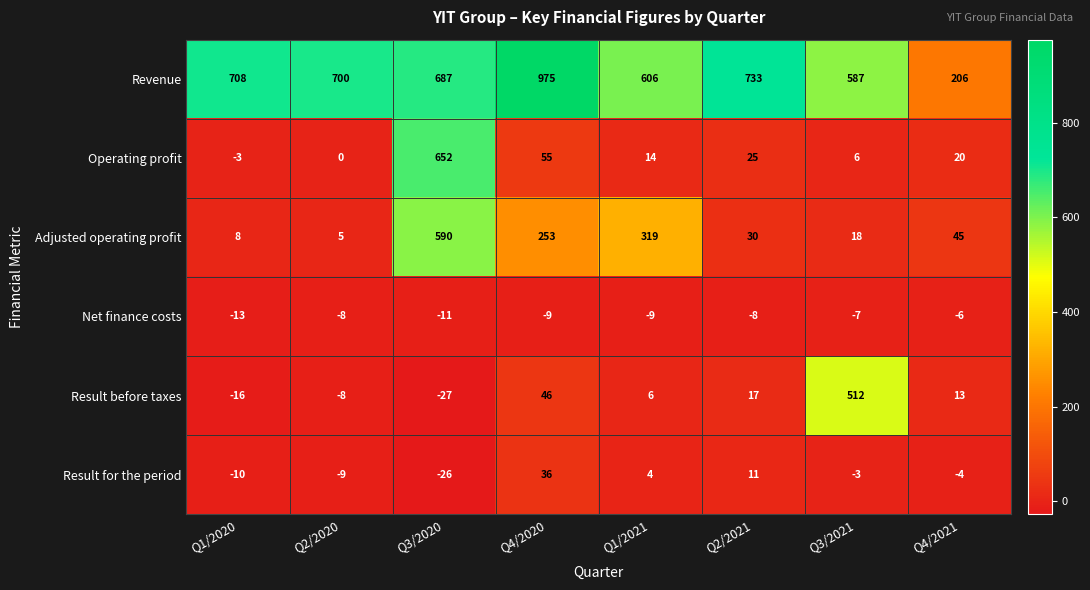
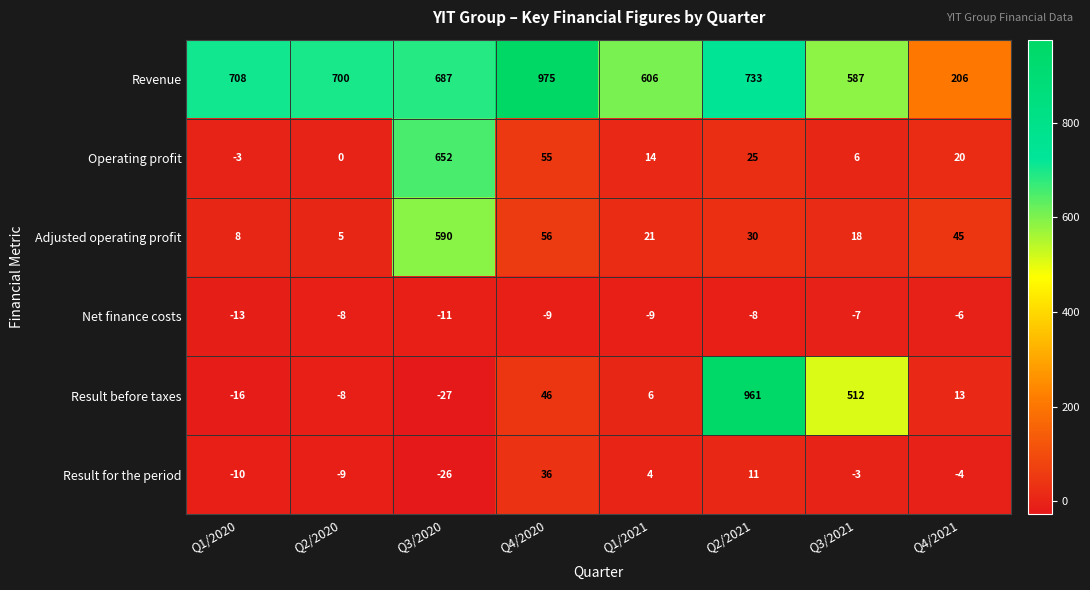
Adjusted operating profit, Q4/2020: 253 -> 56
Adjusted operating profit, Q1/2021: 319 -> 21
Result before taxes, Q2/2021: 17 -> 961
